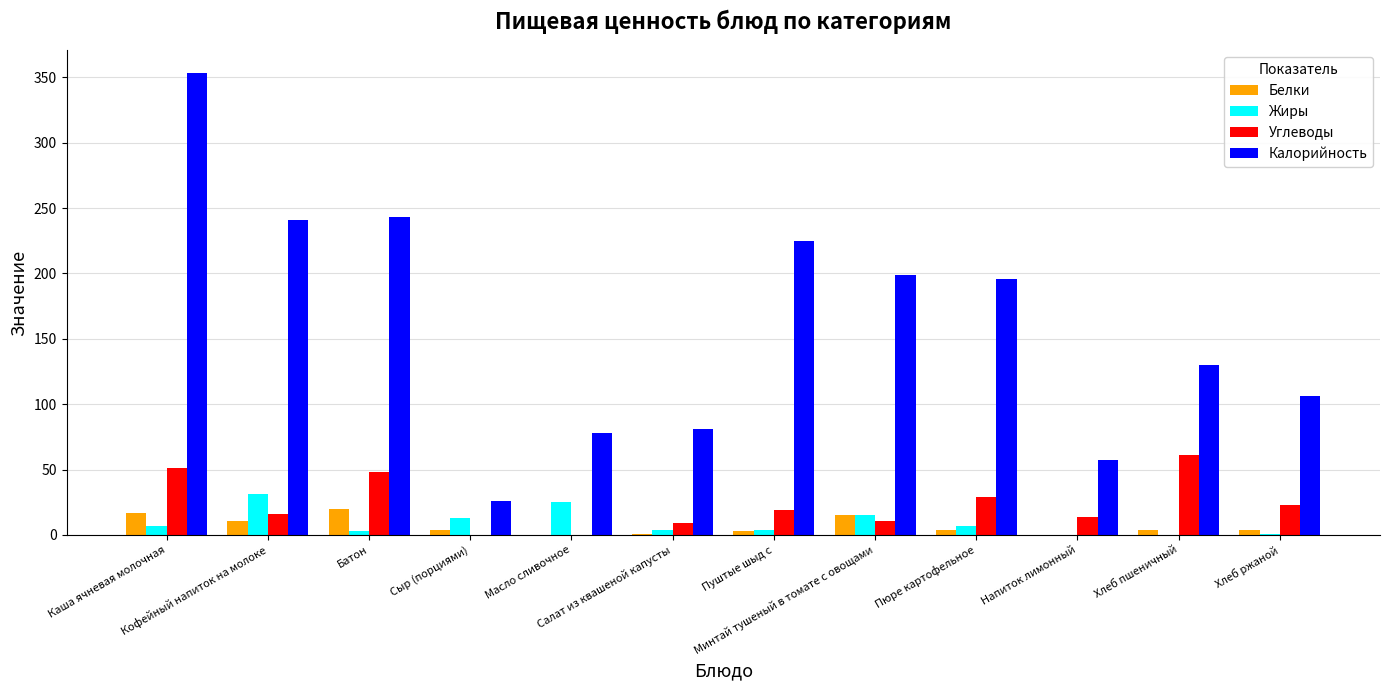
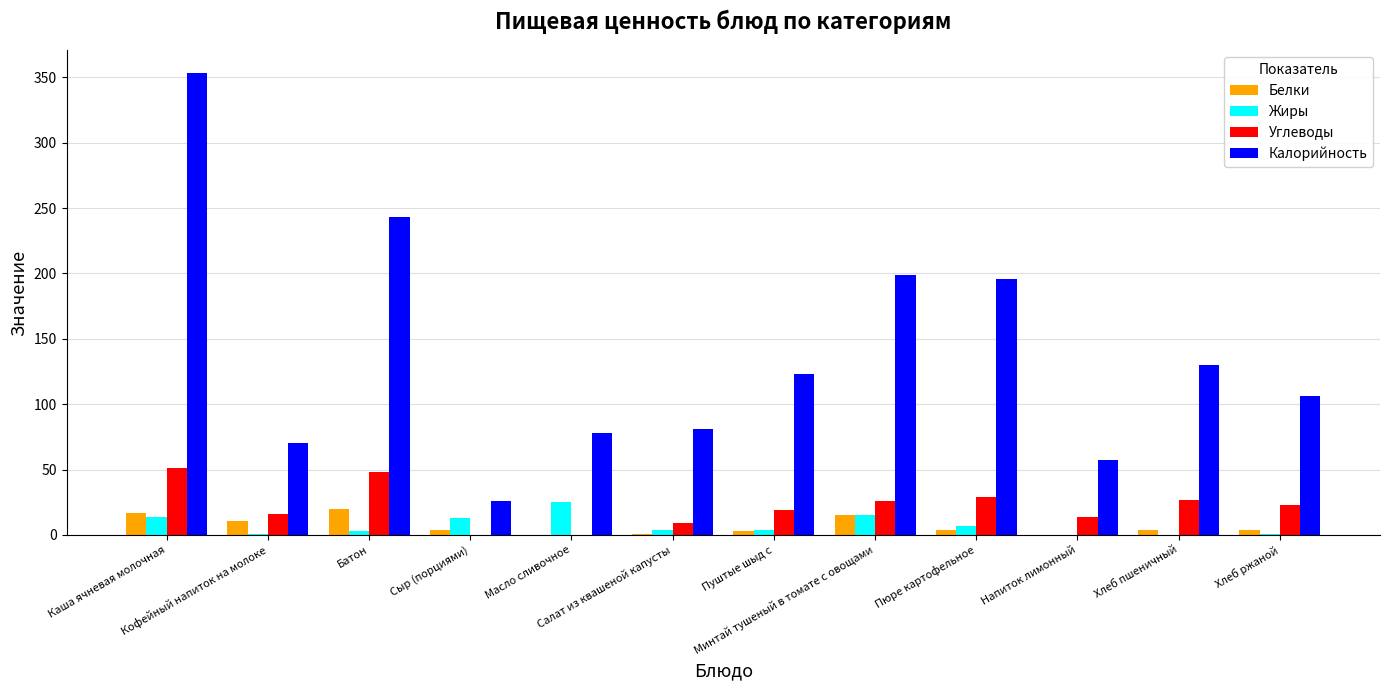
Жиры, Каша ячневая молочная: 7 -> 14
Жиры, Кофейный напиток на молоке: 31 -> 1
Калорийность, Кофейный напиток на молоке: 241 -> 70
Калорийность, Пуштые шыд с: 225 -> 123
Углеводы, Минтай тушеный в томате с овощами: 11 -> 26
Углеводы, Хлеб пшеничный: 61 -> 27
